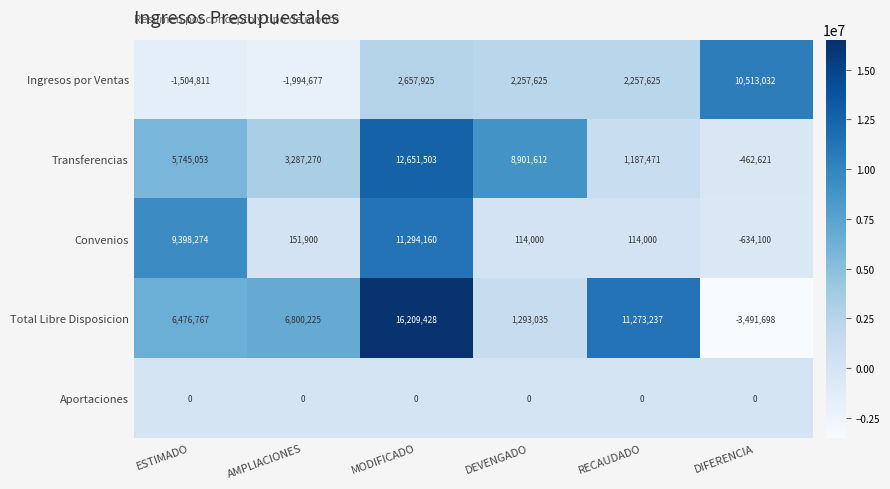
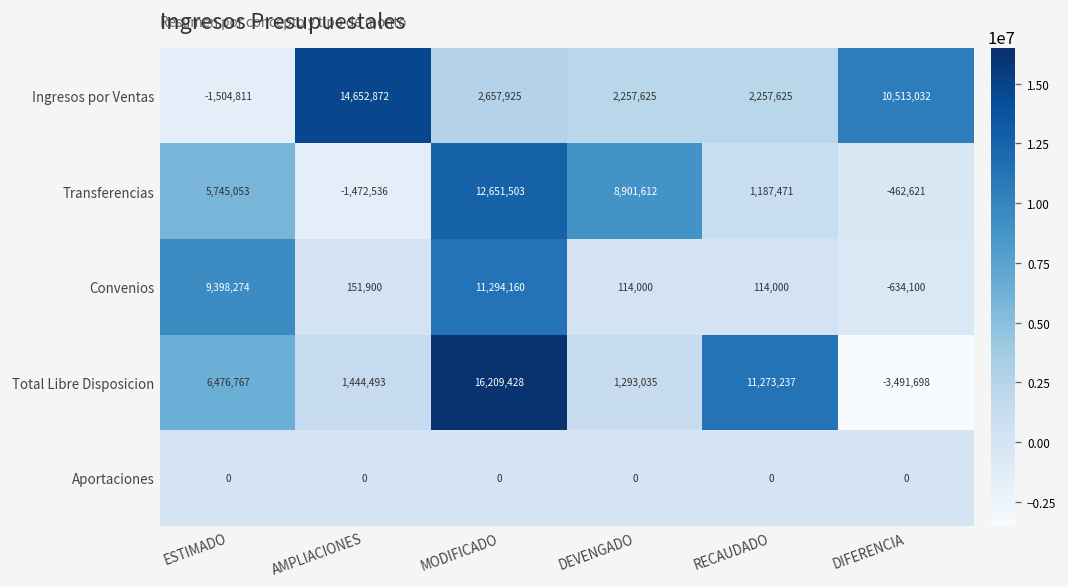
Ingresos por Ventas, AMPLIACIONES: -1,994,677 -> 14,652,872
Transferencias, AMPLIACIONES: 3,287,270 -> -1,472,536
Total Libre Disposicion, AMPLIACIONES: 6,800,225 -> 1,444,493
